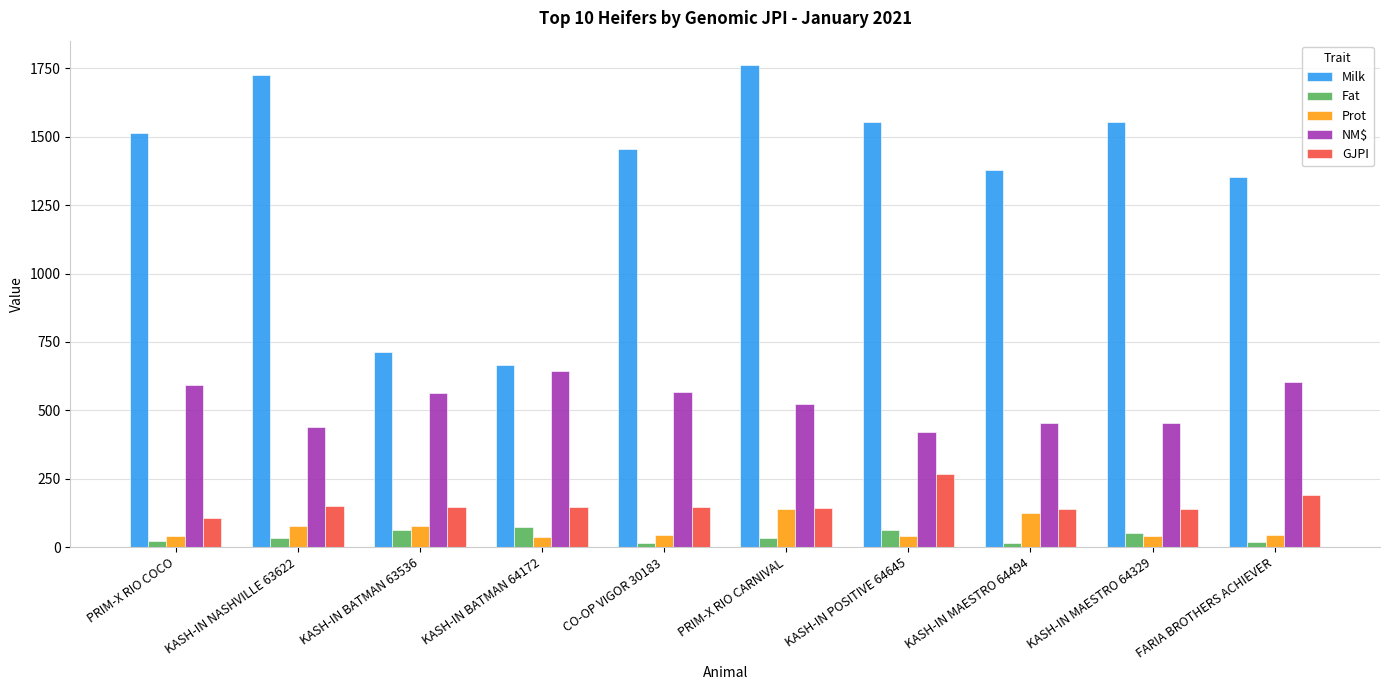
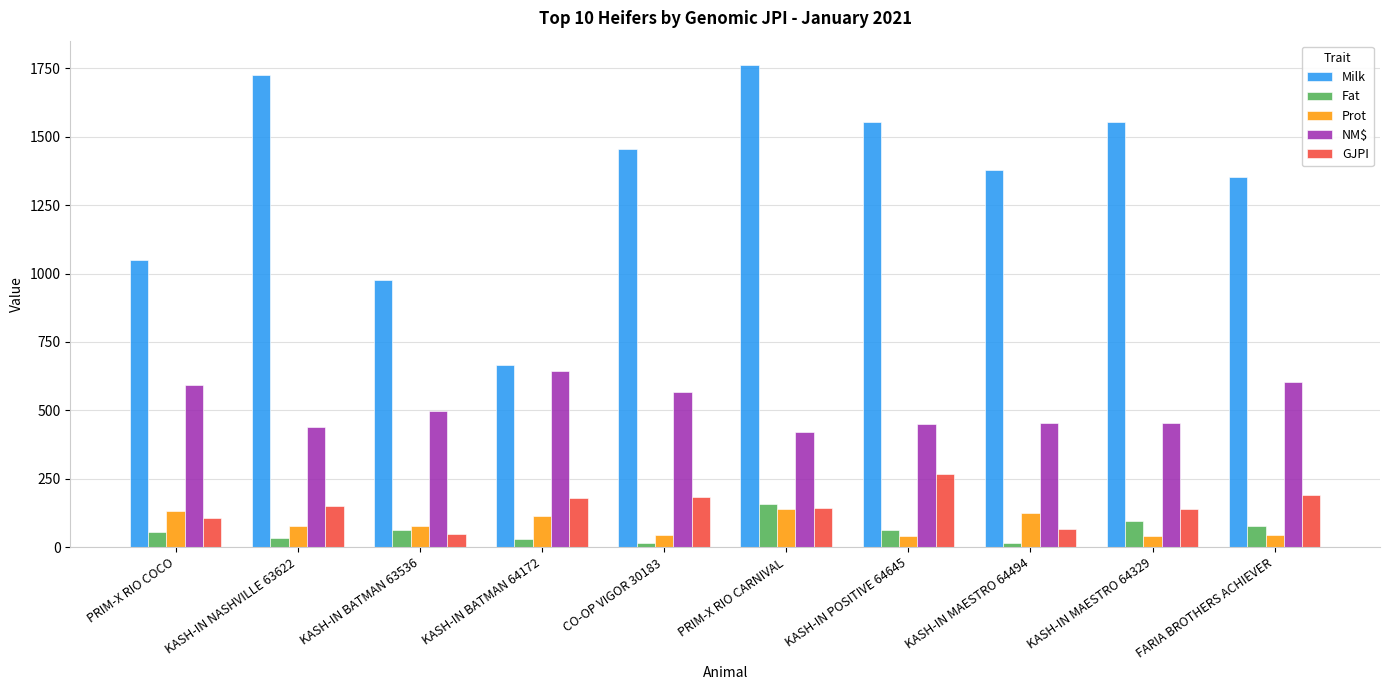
Milk, PRIM-X RIO COCO: 1520 -> 1050
Fat, PRIM-X RIO COCO: 20 -> 60
Prot, PRIM-X RIO COCO: 40 -> 130
Milk, KASH-IN BATMAN 63536: 710 -> 980
NM$, KASH-IN BATMAN 63536: 570 -> 500
GJPI, KASH-IN BATMAN 63536: 150 -> 50
Fat, KASH-IN BATMAN 64172: 80 -> 30
Prot, KASH-IN BATMAN 64172: 40 -> 110
GJPI, KASH-IN BATMAN 64172: 150 -> 180
GJPI, CO-OP VIGOR 30183: 150 -> 180
Fat, PRIM-X RIO CARNIVAL: 40 -> 160
NM$, PRIM-X RIO CARNIVAL: 520 -> 420
NM$, KASH-IN POSITIVE 64645: 420 -> 450
GJPI, KASH-IN MAESTRO 64494: 140 -> 70
Fat, KASH-IN MAESTRO 64329: 50 -> 100
Fat, FARIA BROTHERS ACHIEVER: 20 -> 80
